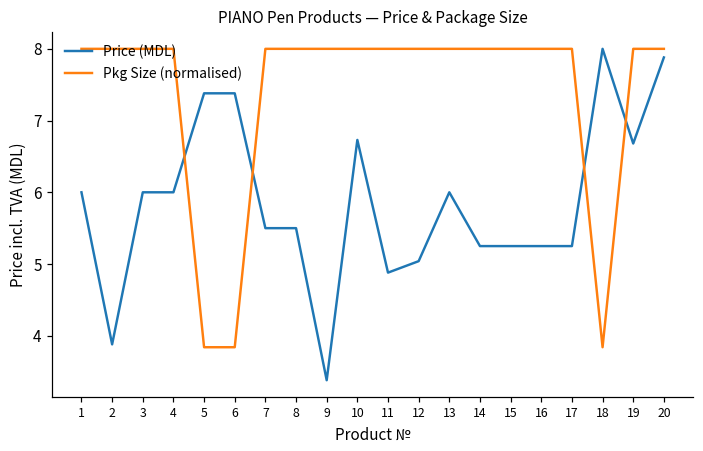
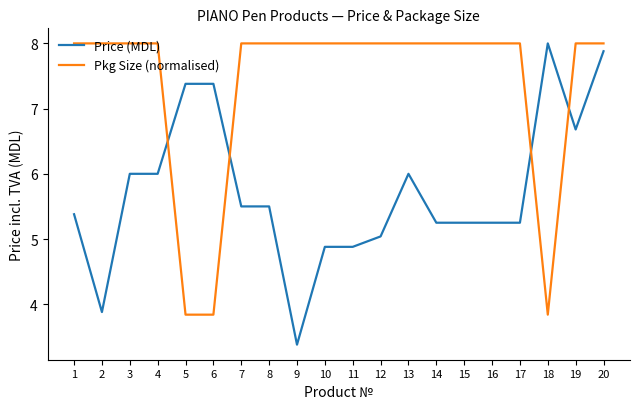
Price (MDL), 1: 6.0 -> 5.4
Price (MDL), 10: 6.7 -> 4.9
